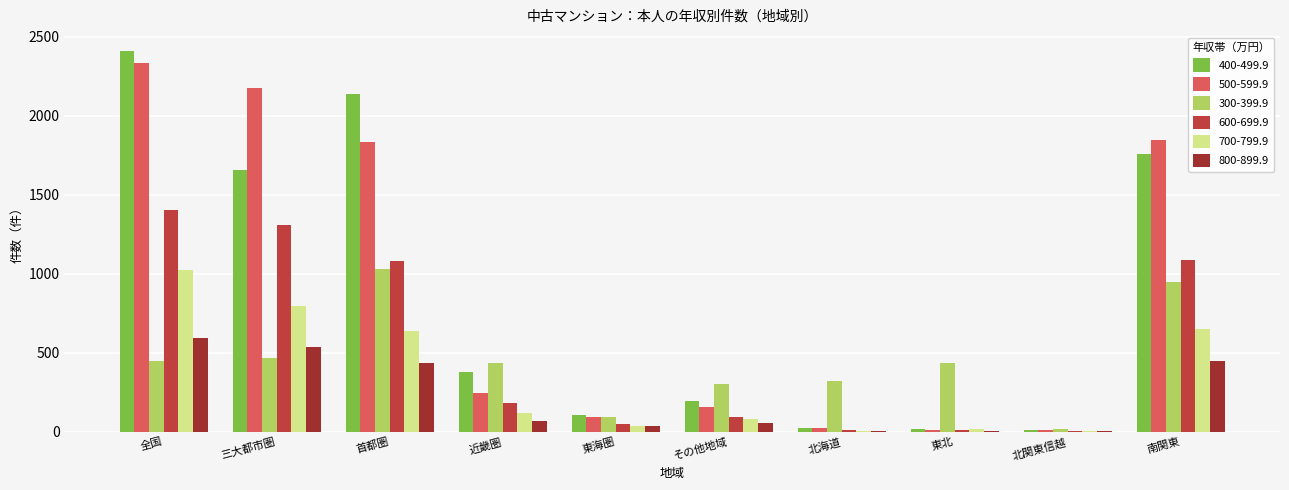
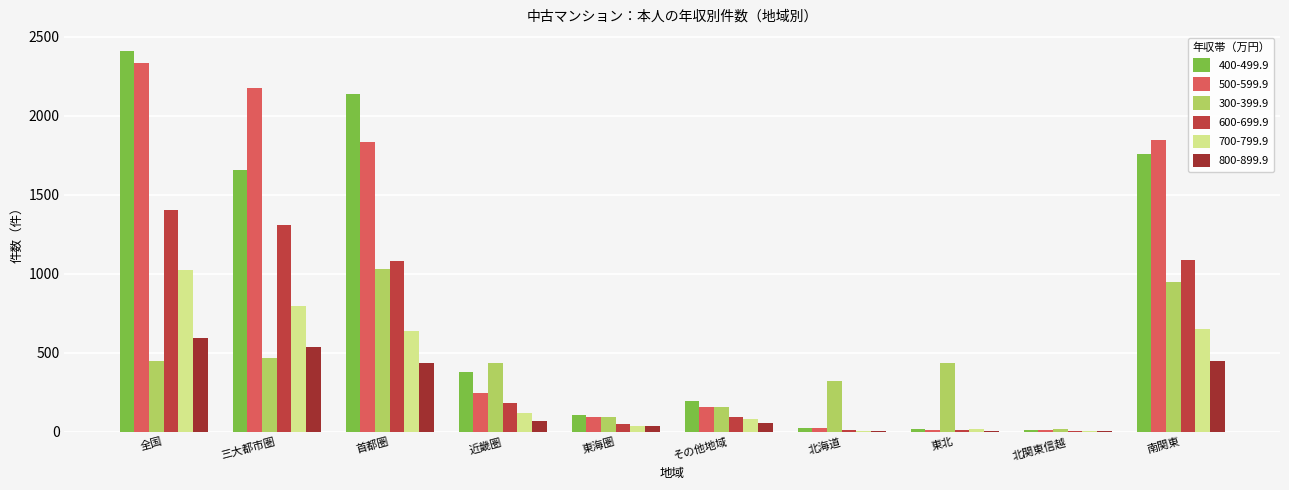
300-399.9, その他地域: 310 -> 160
